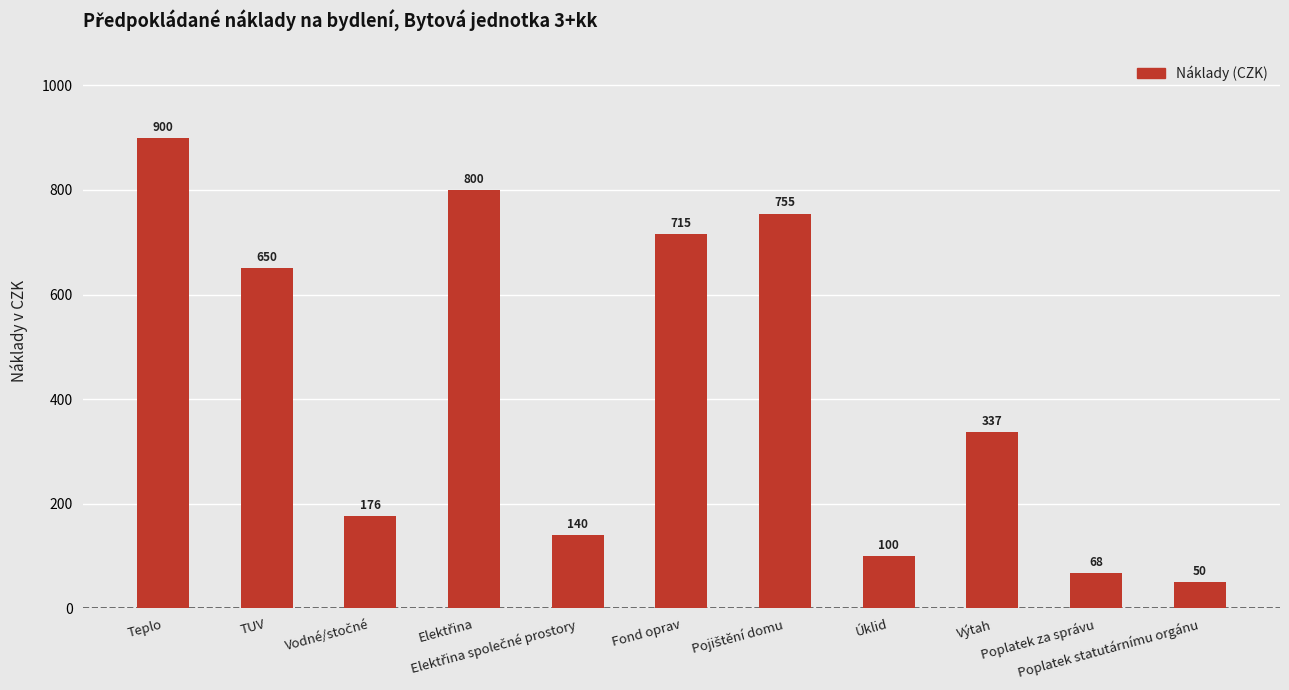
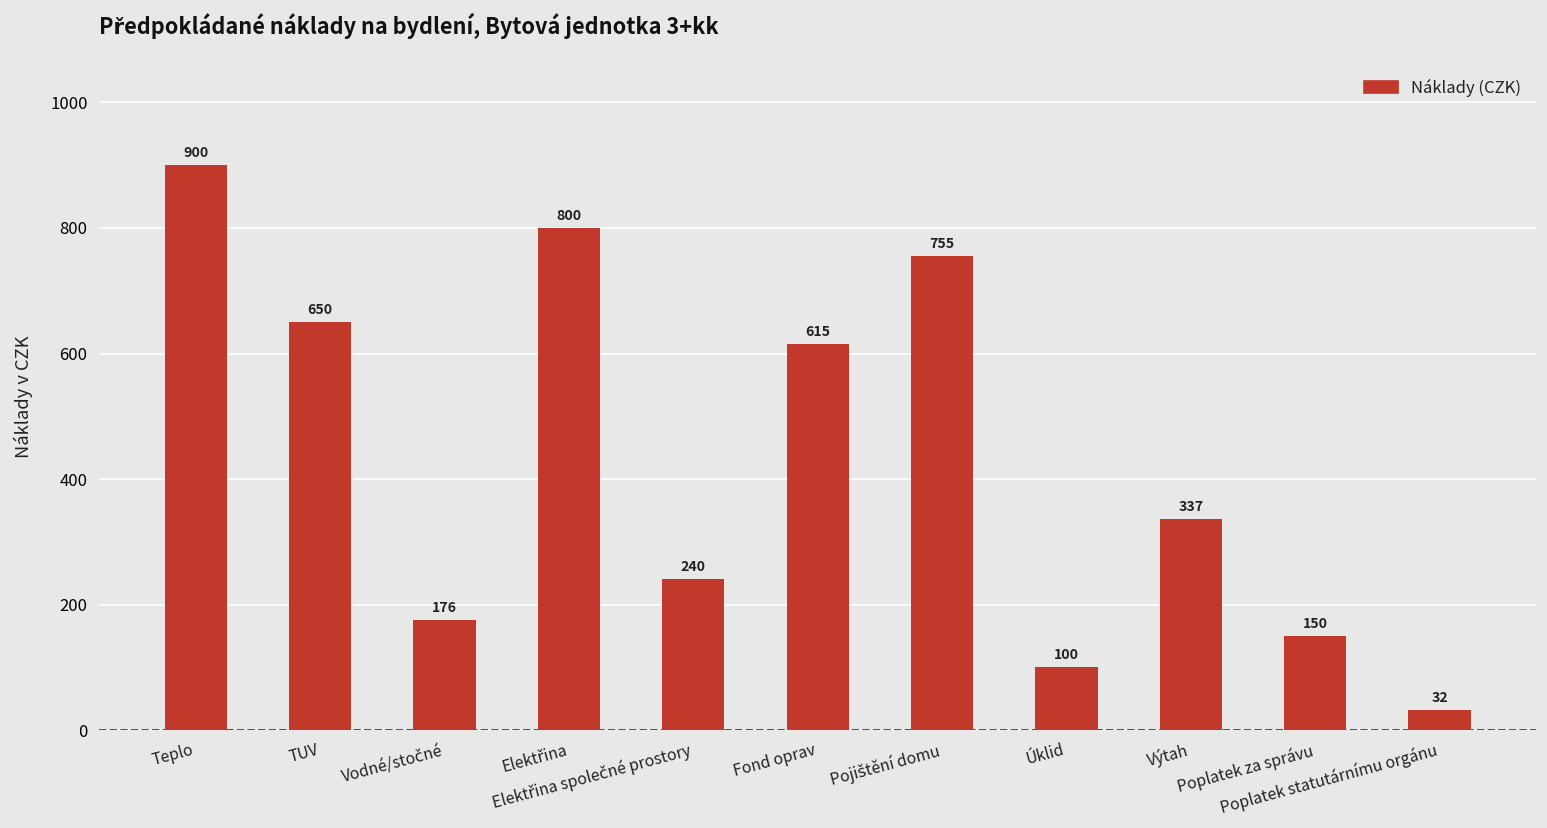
Elektřina společné prostory: 140 -> 240
Fond oprav: 715 -> 615
Poplatek za správu: 68 -> 150
Poplatek statutárnímu orgánu: 50 -> 32
